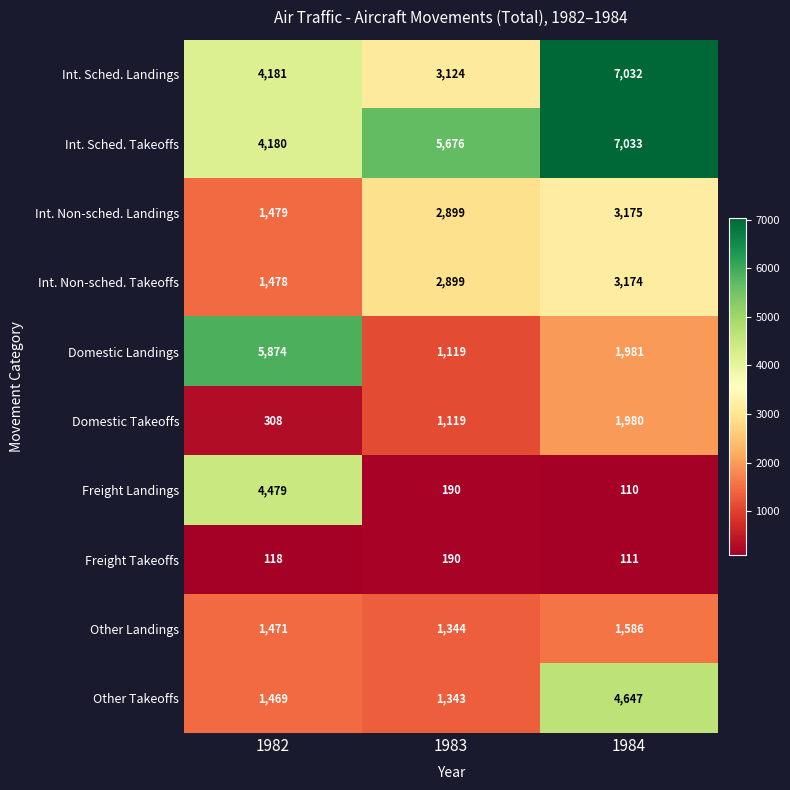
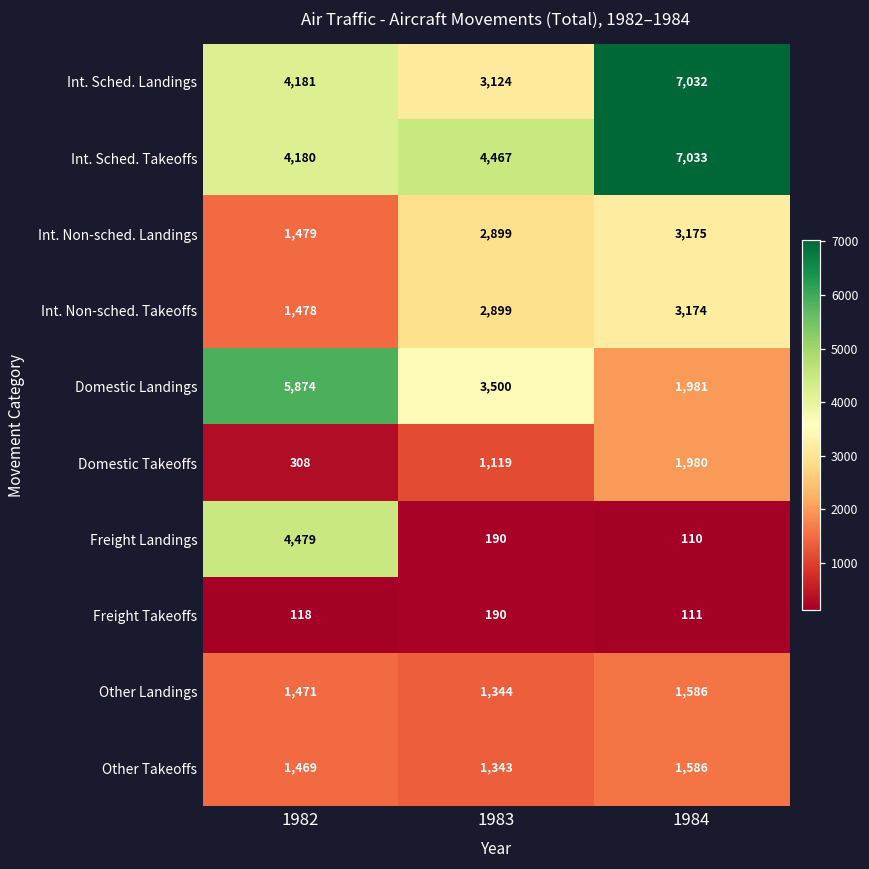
Int. Sched. Takeoffs, 1983: 5,676 -> 4,467
Domestic Landings, 1983: 1,119 -> 3,500
Other Takeoffs, 1984: 4,647 -> 1,586
